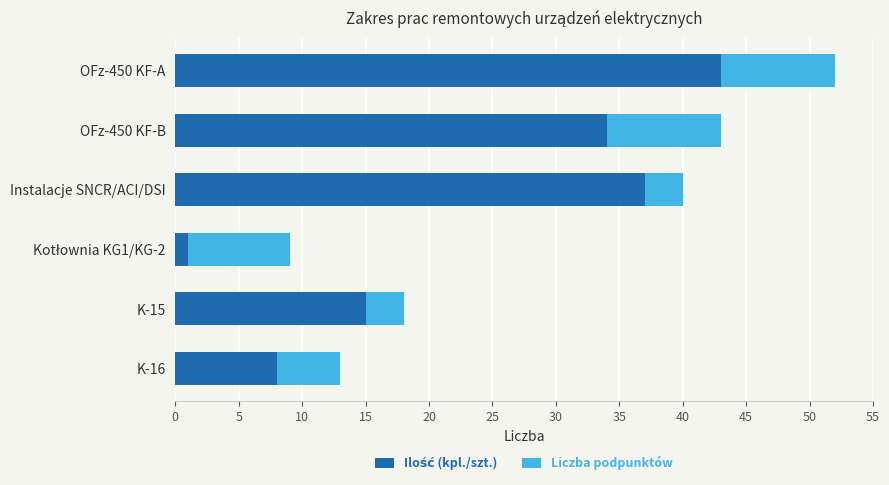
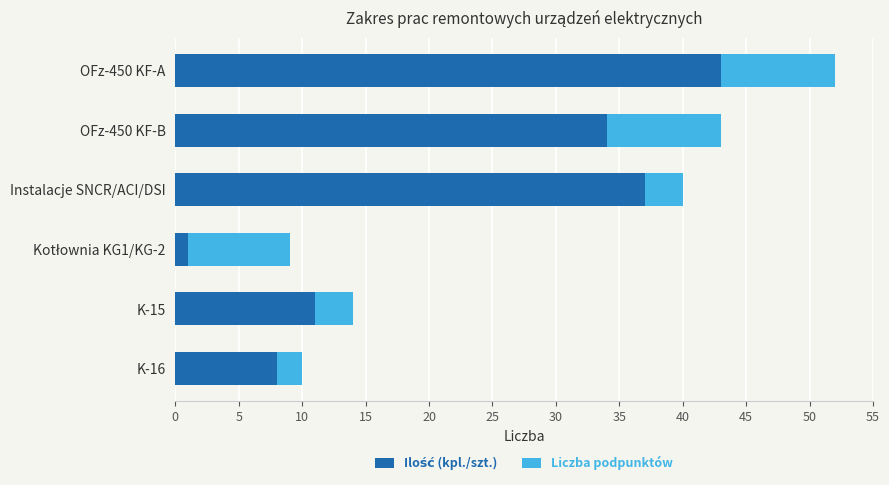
Ilość (kpl./szt.), K-15: 15 -> 11
Liczba podpunktów, K-16: 5 -> 2
